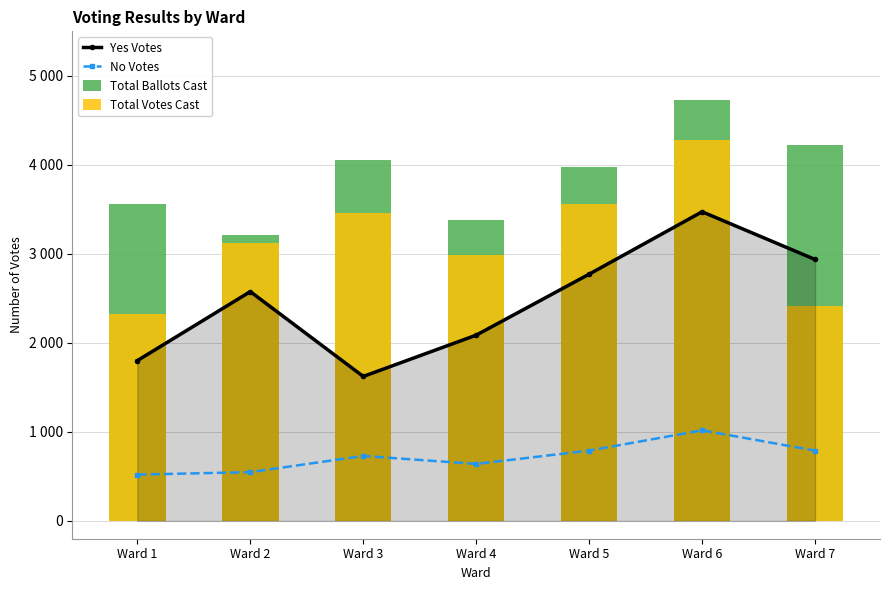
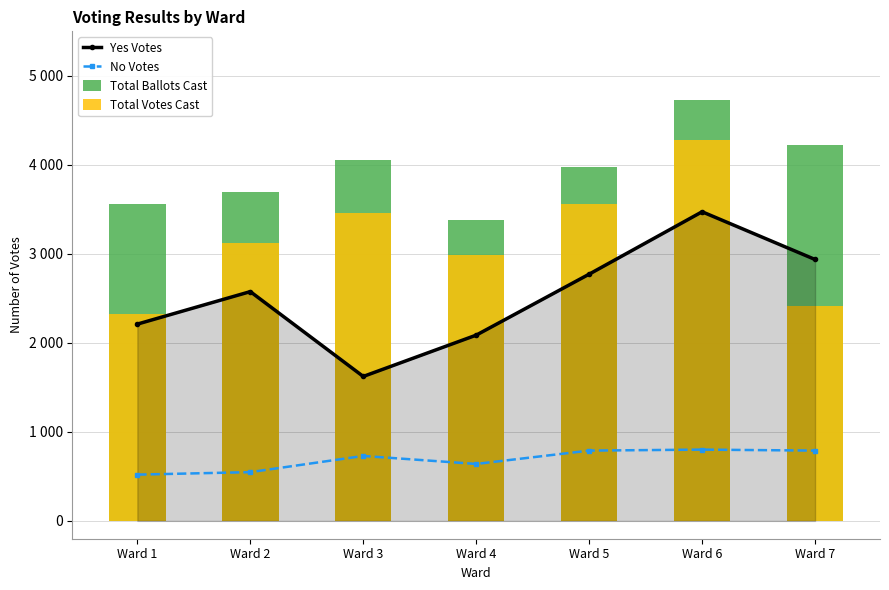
Yes Votes, Ward 1: 1800 -> 2200
Total Ballots Cast, Ward 2: 3200 -> 3700
No Votes, Ward 6: 1000 -> 800
